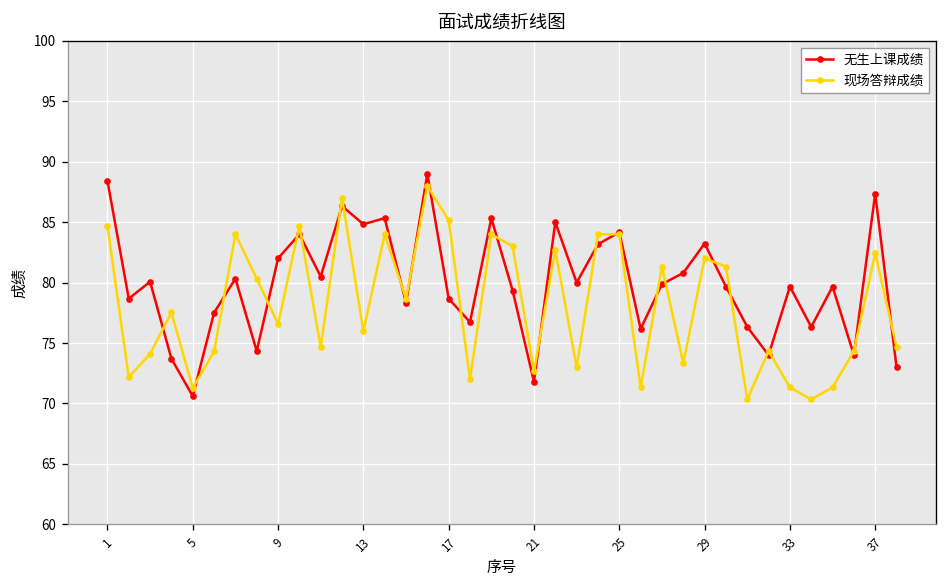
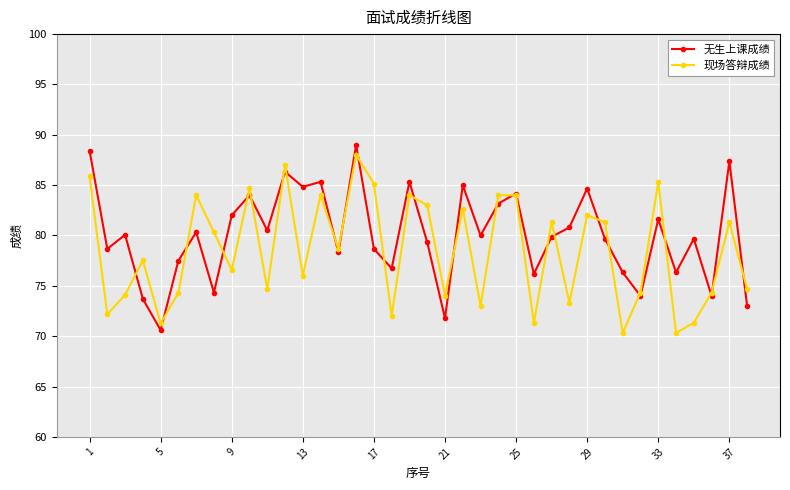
现场答辩成绩, 1: 84.7 -> 85.9
现场答辩成绩, 21: 72.7 -> 74.0
无生上课成绩, 29: 83.2 -> 84.7
无生上课成绩, 33: 79.7 -> 81.6
现场答辩成绩, 33: 71.3 -> 85.3
现场答辩成绩, 37: 82.4 -> 81.3
